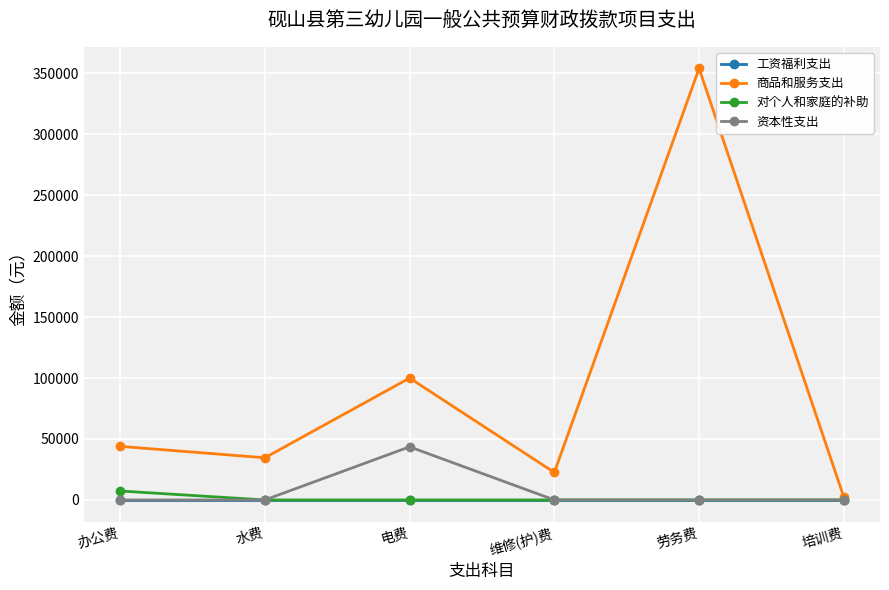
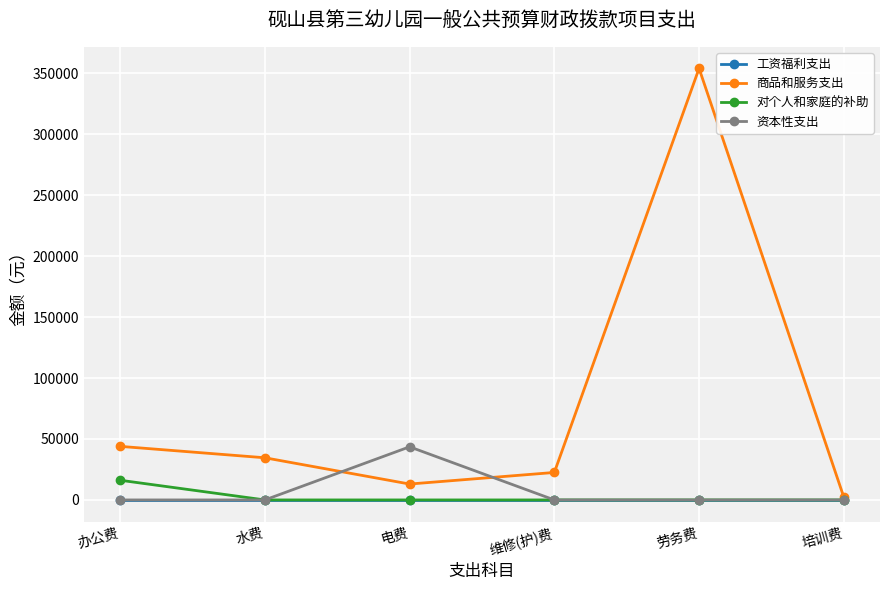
对个人和家庭的补助, 办公费: 7000 -> 16000
商品和服务支出, 电费: 100000 -> 13000
